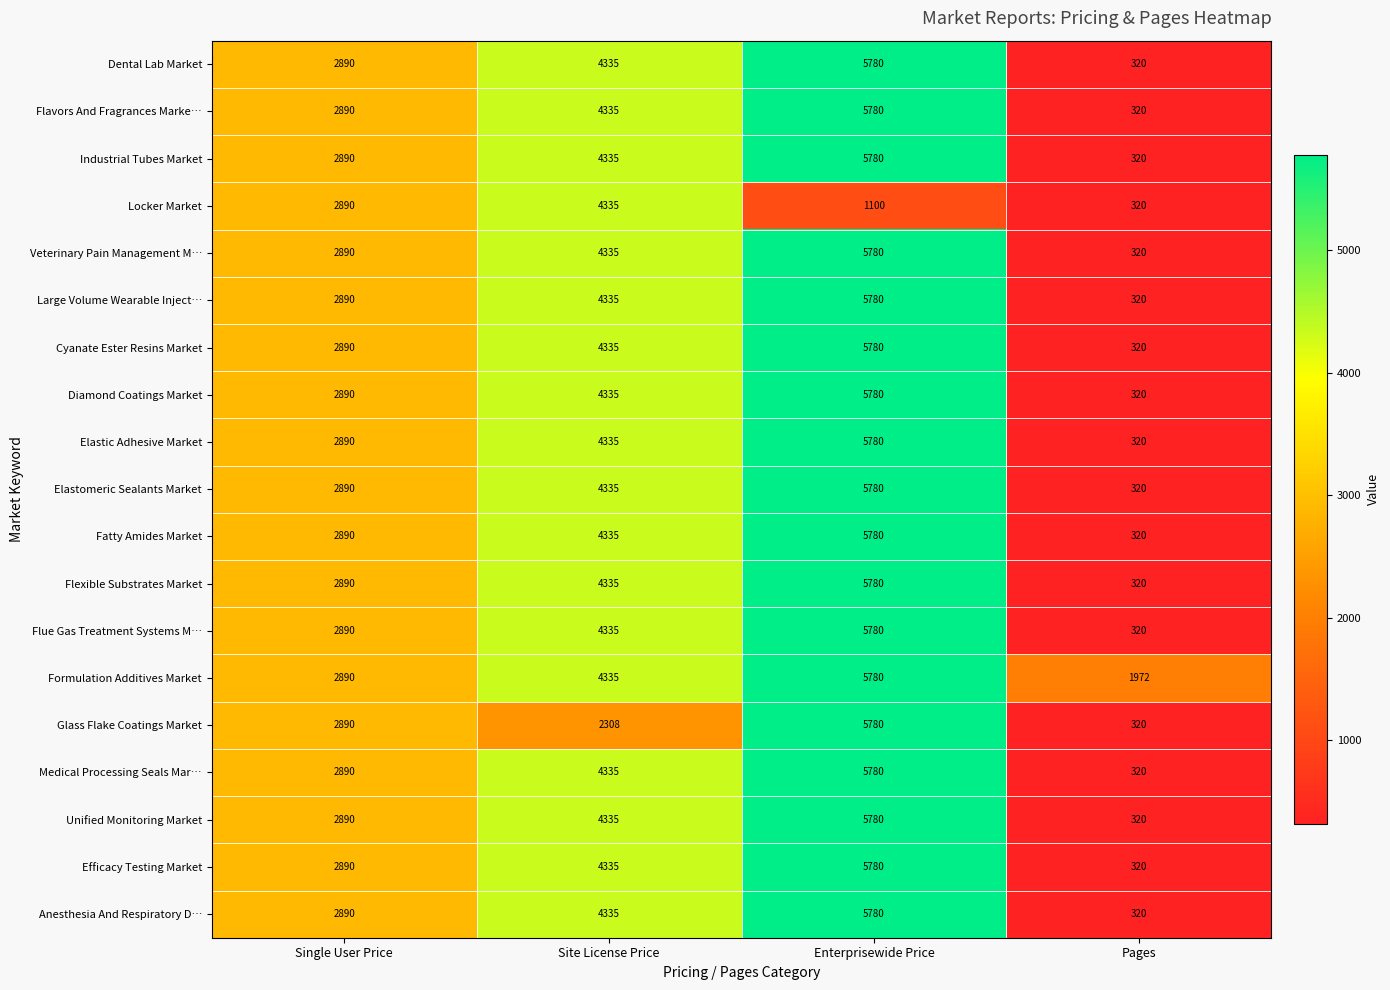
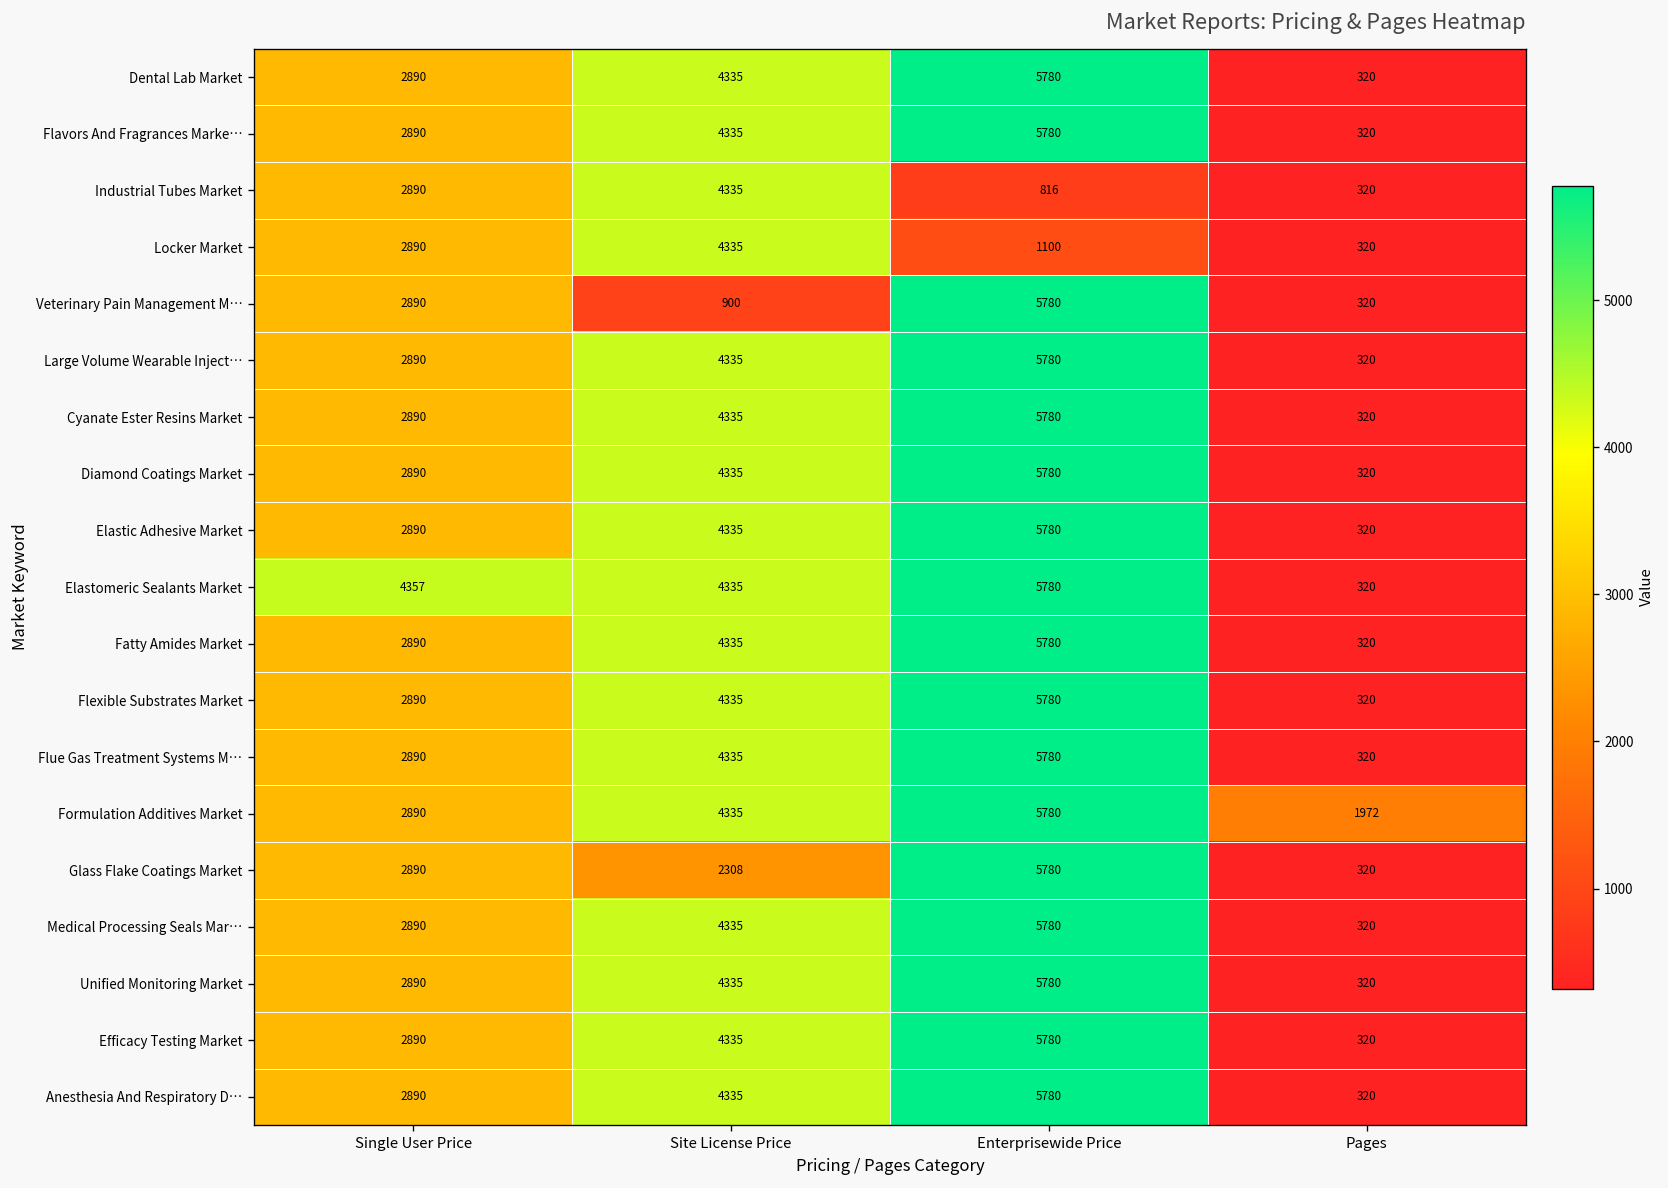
Industrial Tubes Market, Enterprisewide Price: 5780 -> 816
Veterinary Pain Management M…, Site License Price: 4335 -> 900
Elastomeric Sealants Market, Single User Price: 2890 -> 4357
